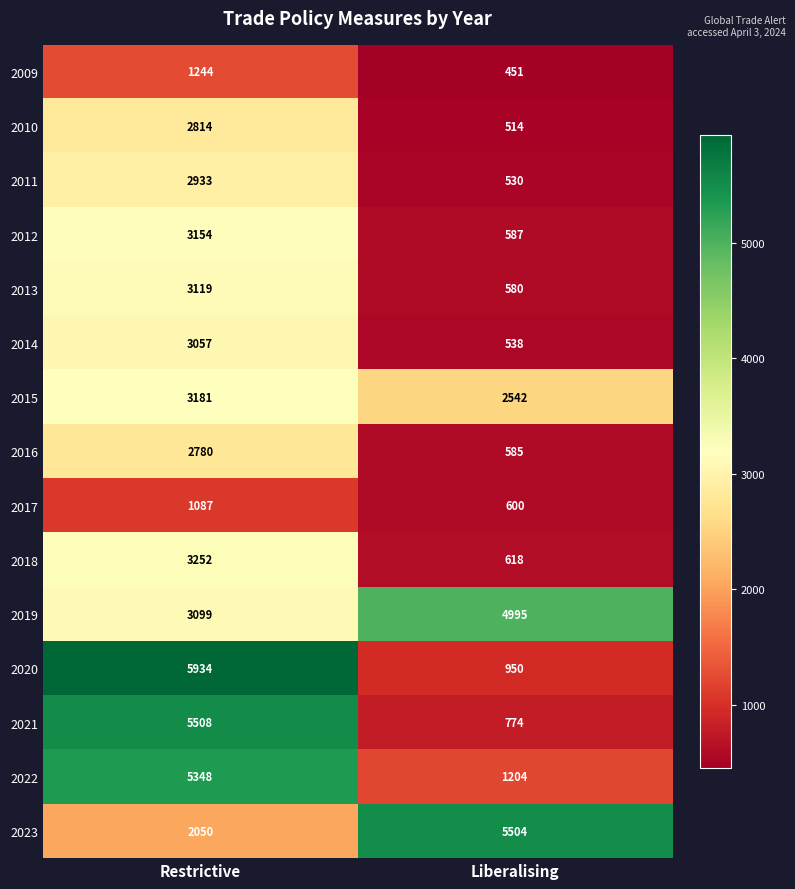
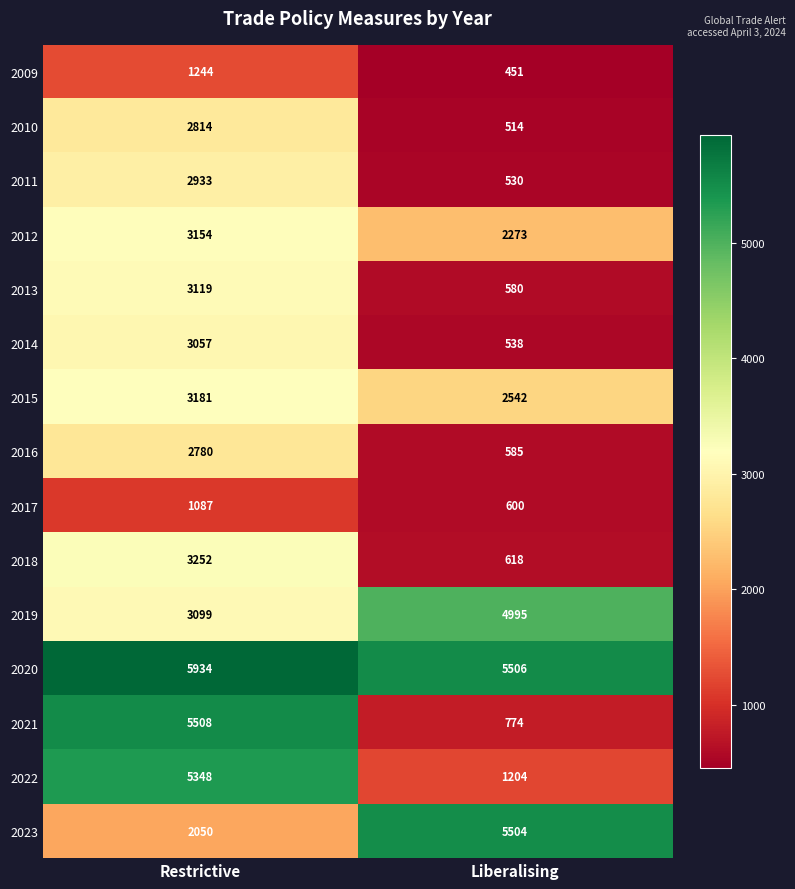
2012, Liberalising: 587 -> 2273
2020, Liberalising: 950 -> 5506
